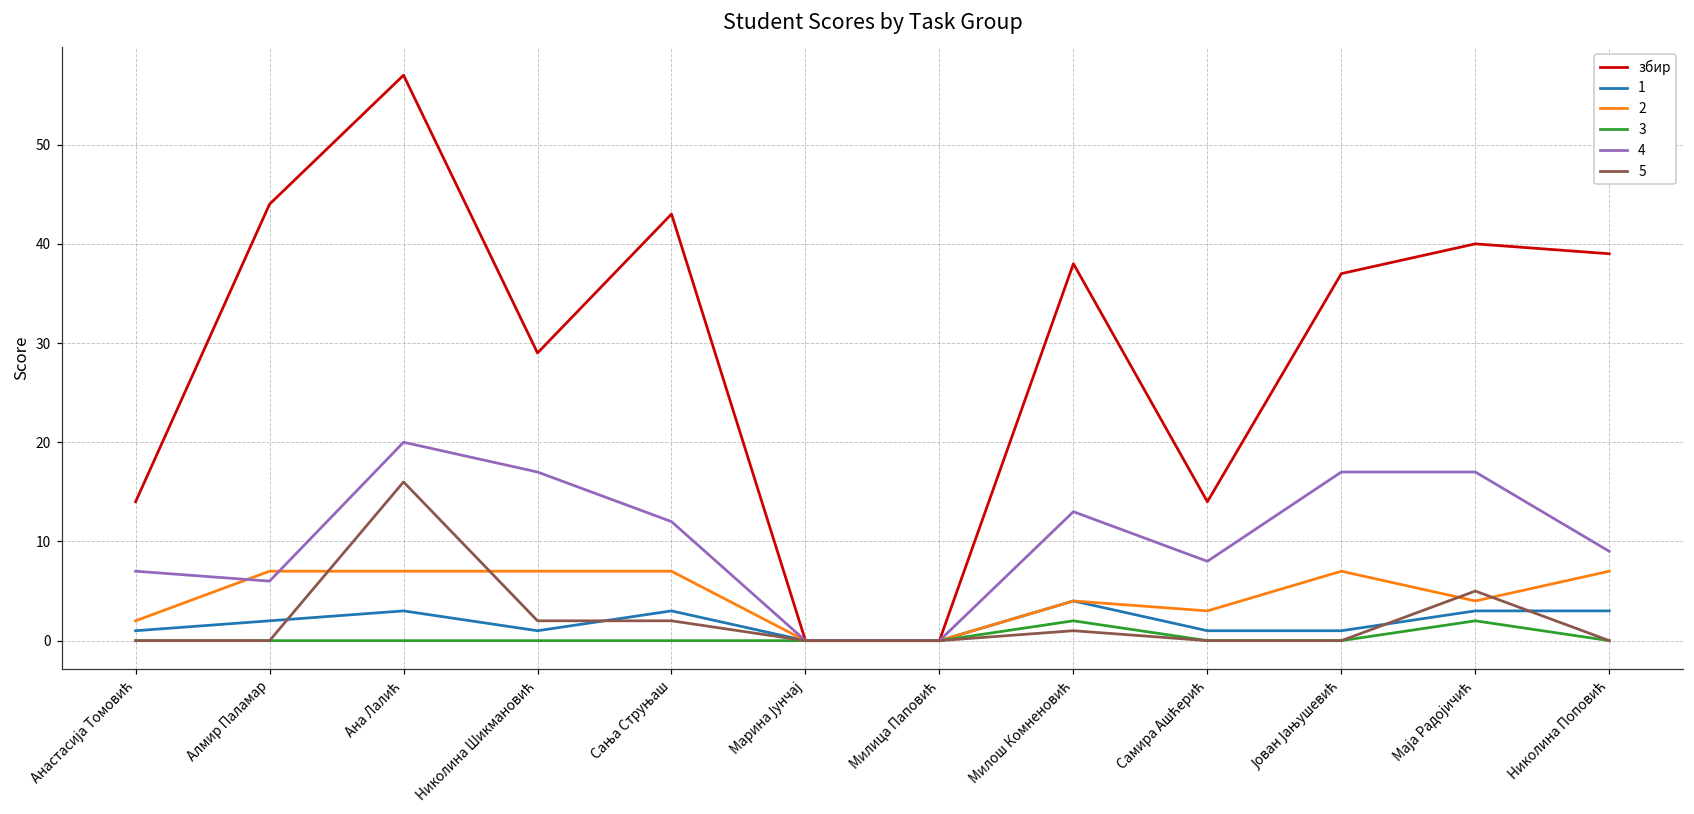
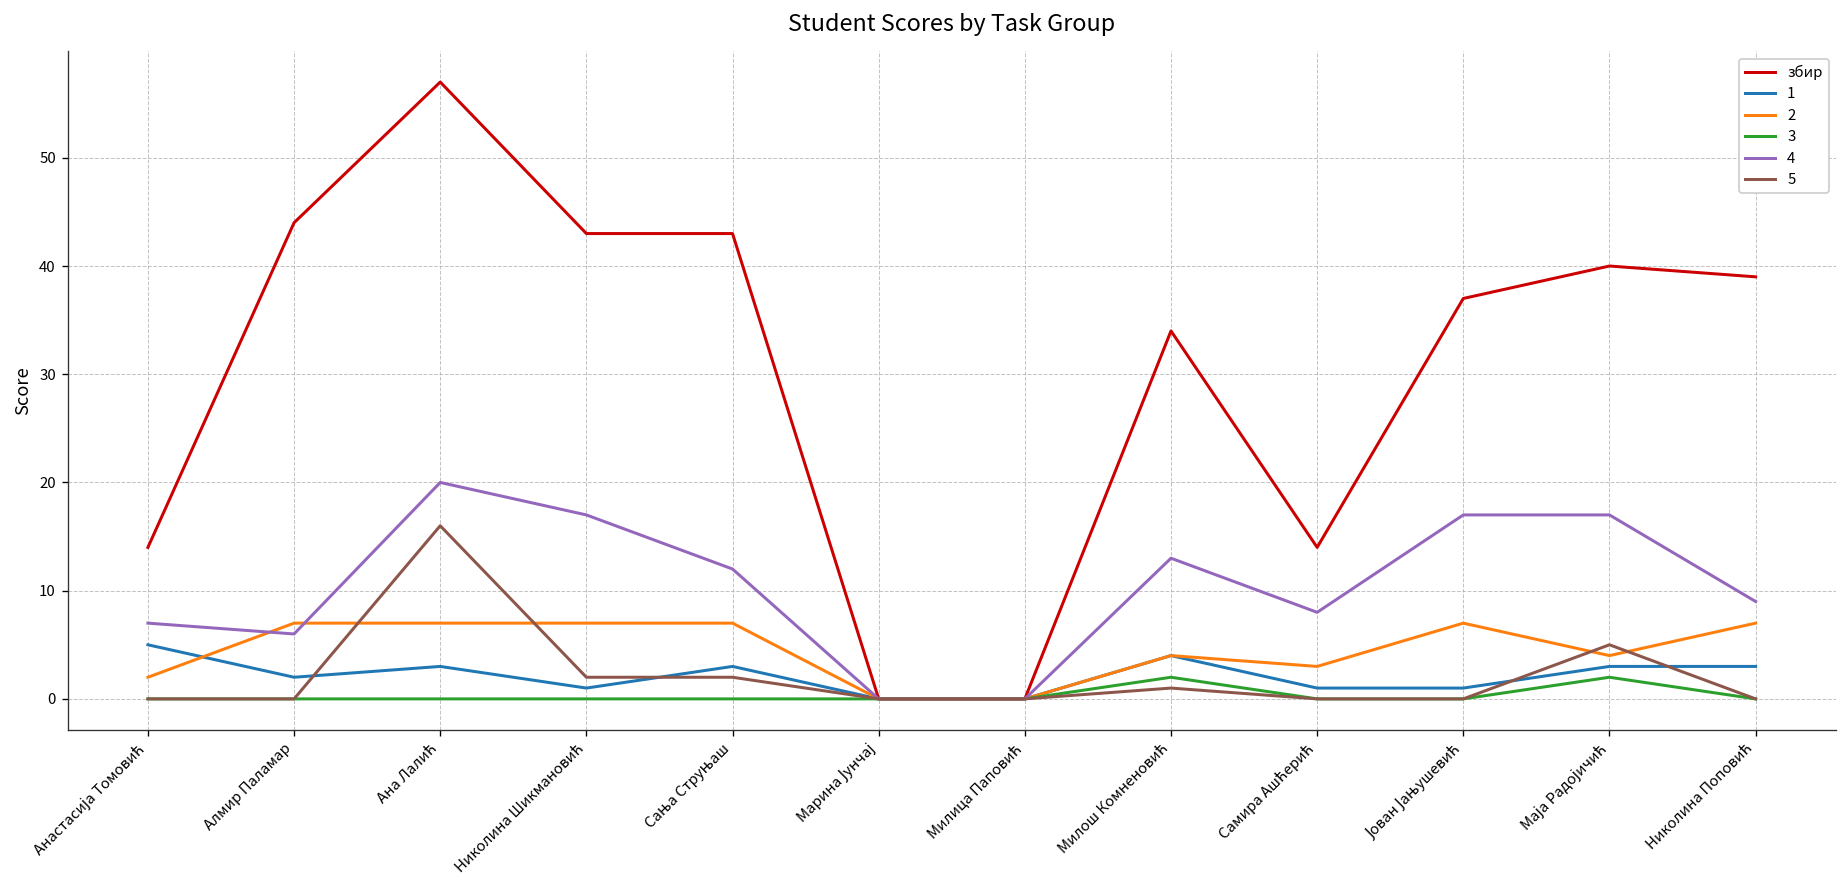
1, Анастасија Томовић: 1 -> 5
збир, Николина Шикмановић: 29 -> 43
збир, Милош Комненовић: 38 -> 34
